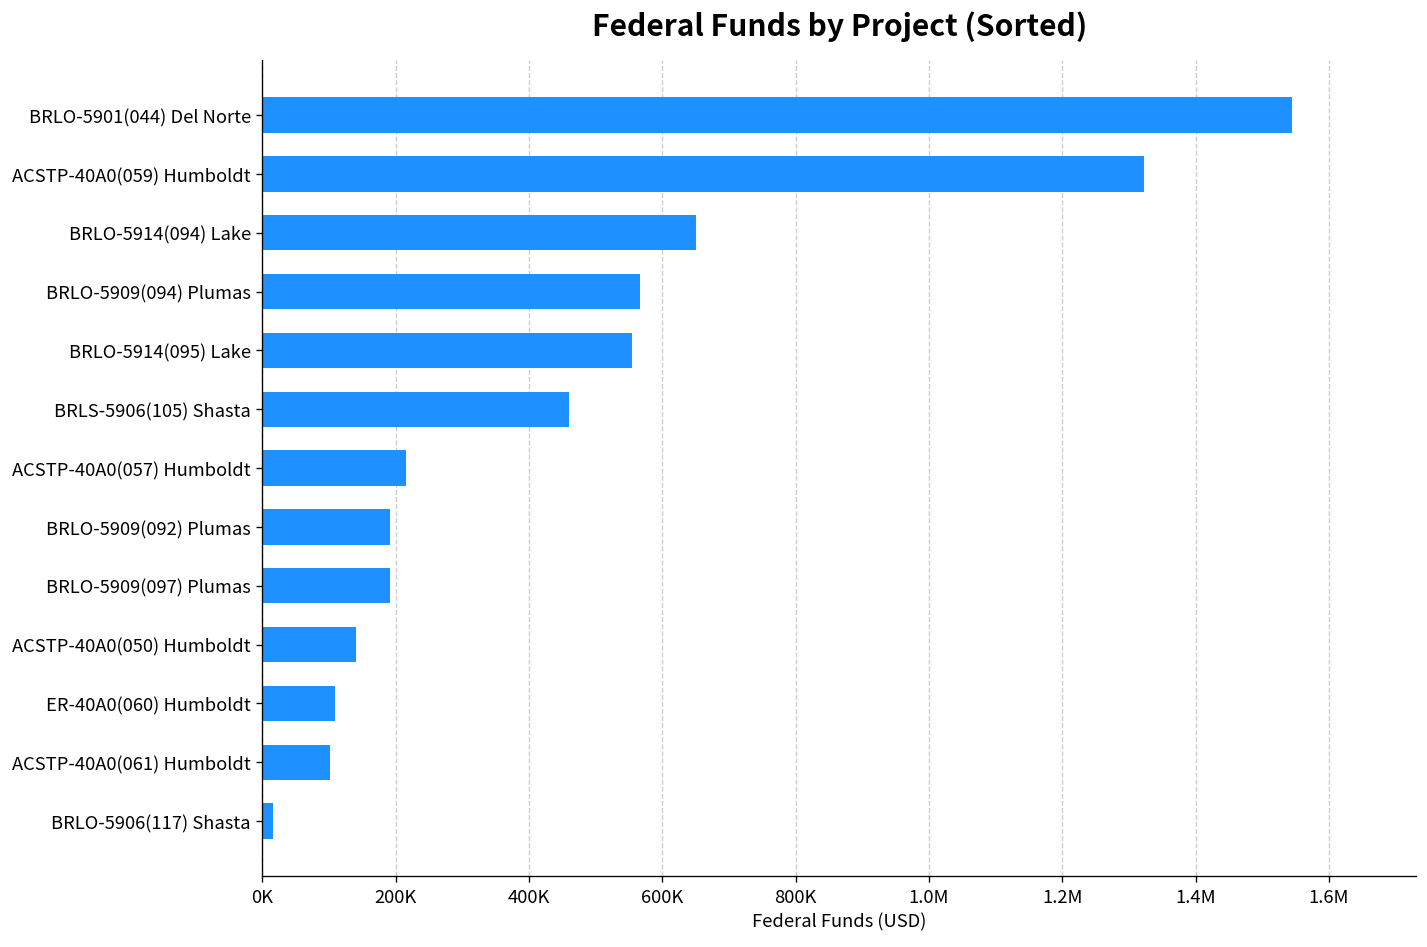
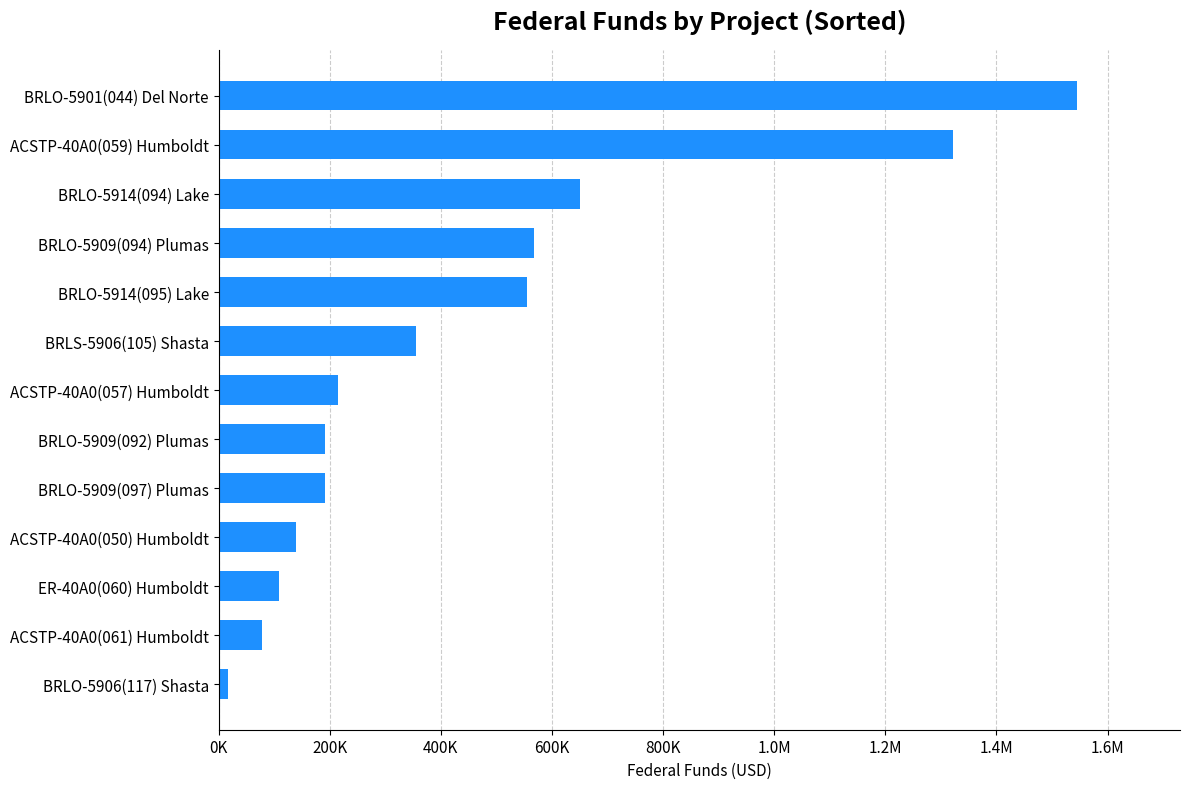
BRLS-5906(105) Shasta: 460000 -> 360000
ACSTP-40A0(061) Humboldt: 100000 -> 80000
